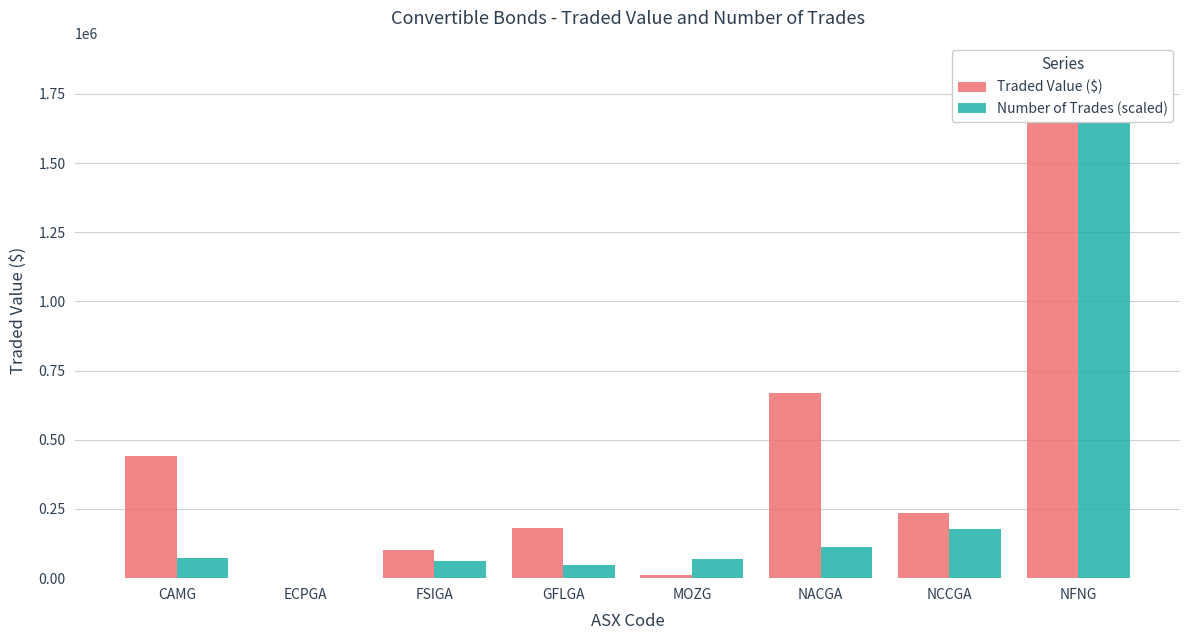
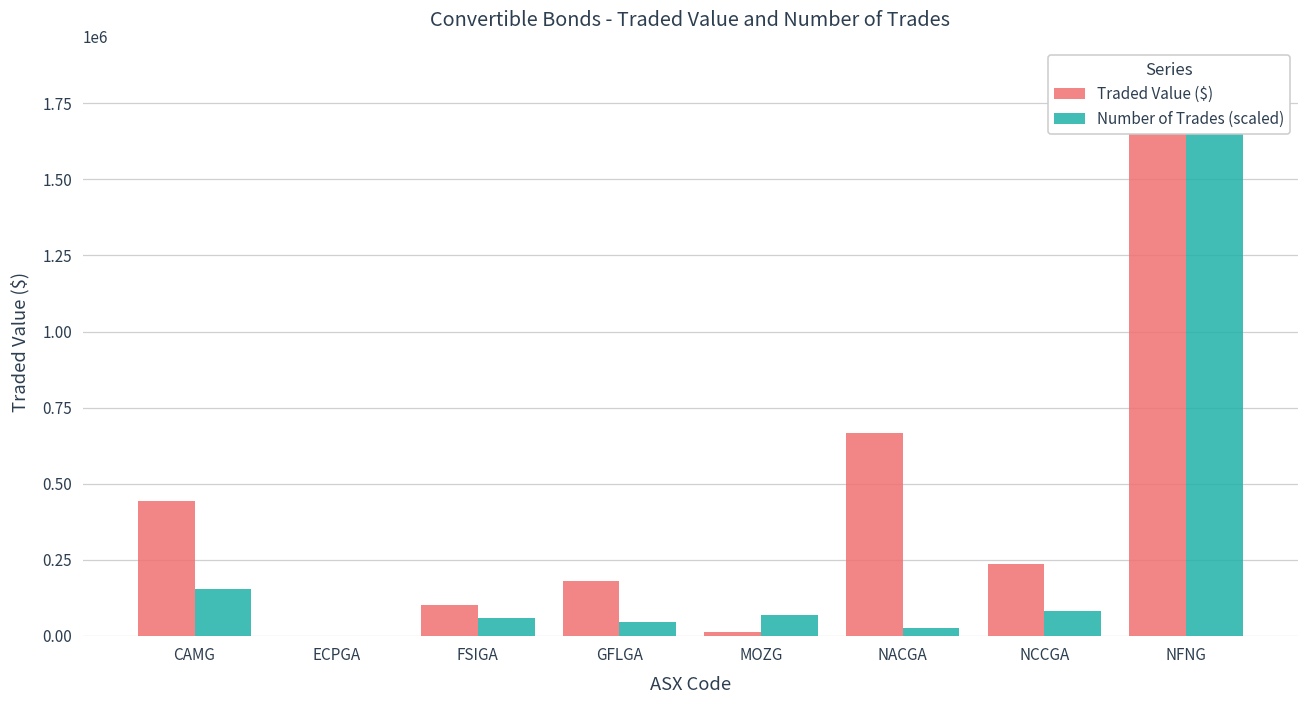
Number of Trades (scaled), CAMG: 70000 -> 150000
Number of Trades (scaled), NACGA: 110000 -> 30000
Number of Trades (scaled), NCCGA: 180000 -> 80000
